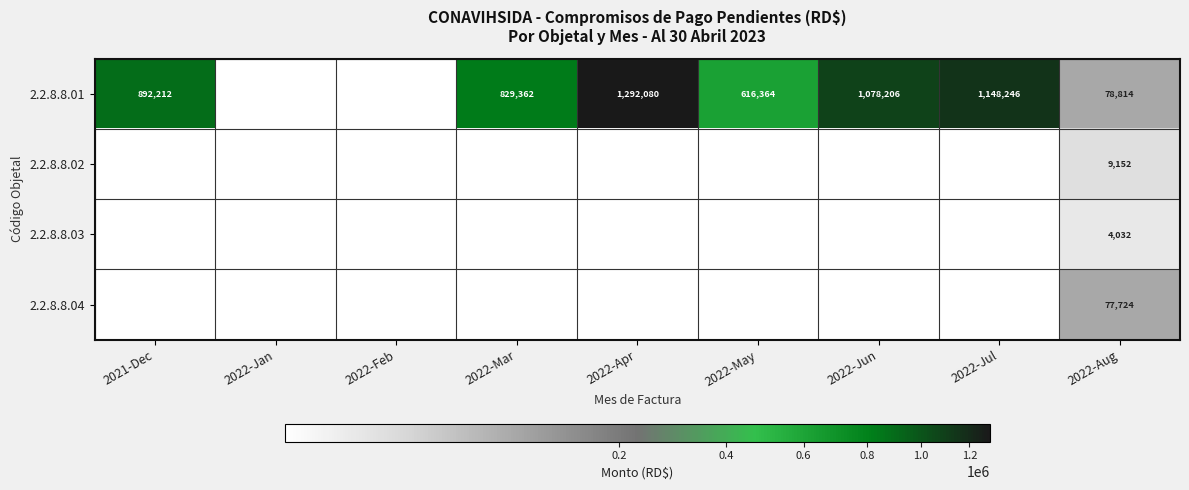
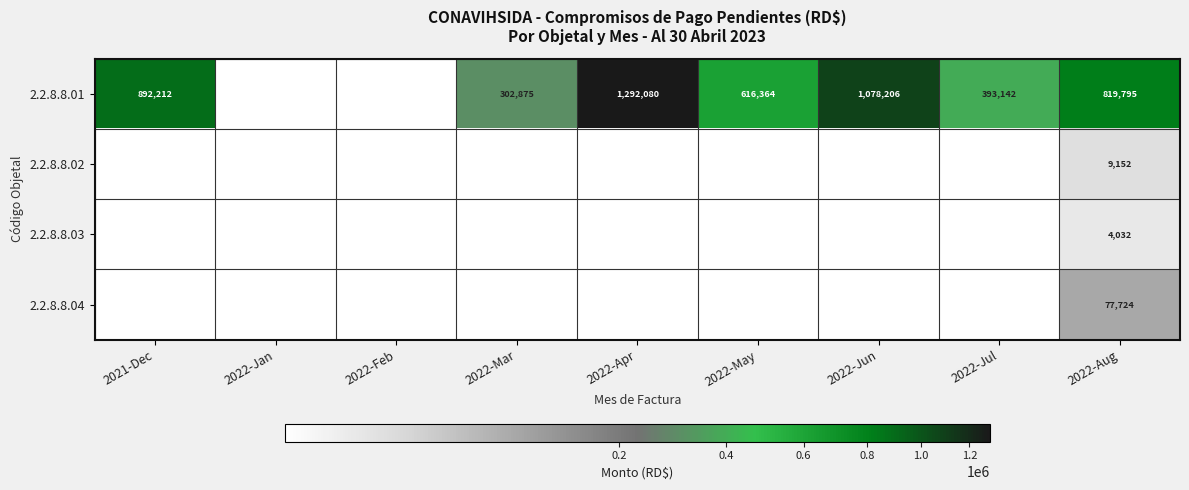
2.2.8.8.01, 2022-Mar: 829,362 -> 302,875
2.2.8.8.01, 2022-Jul: 1,148,246 -> 393,142
2.2.8.8.01, 2022-Aug: 78,814 -> 819,795
